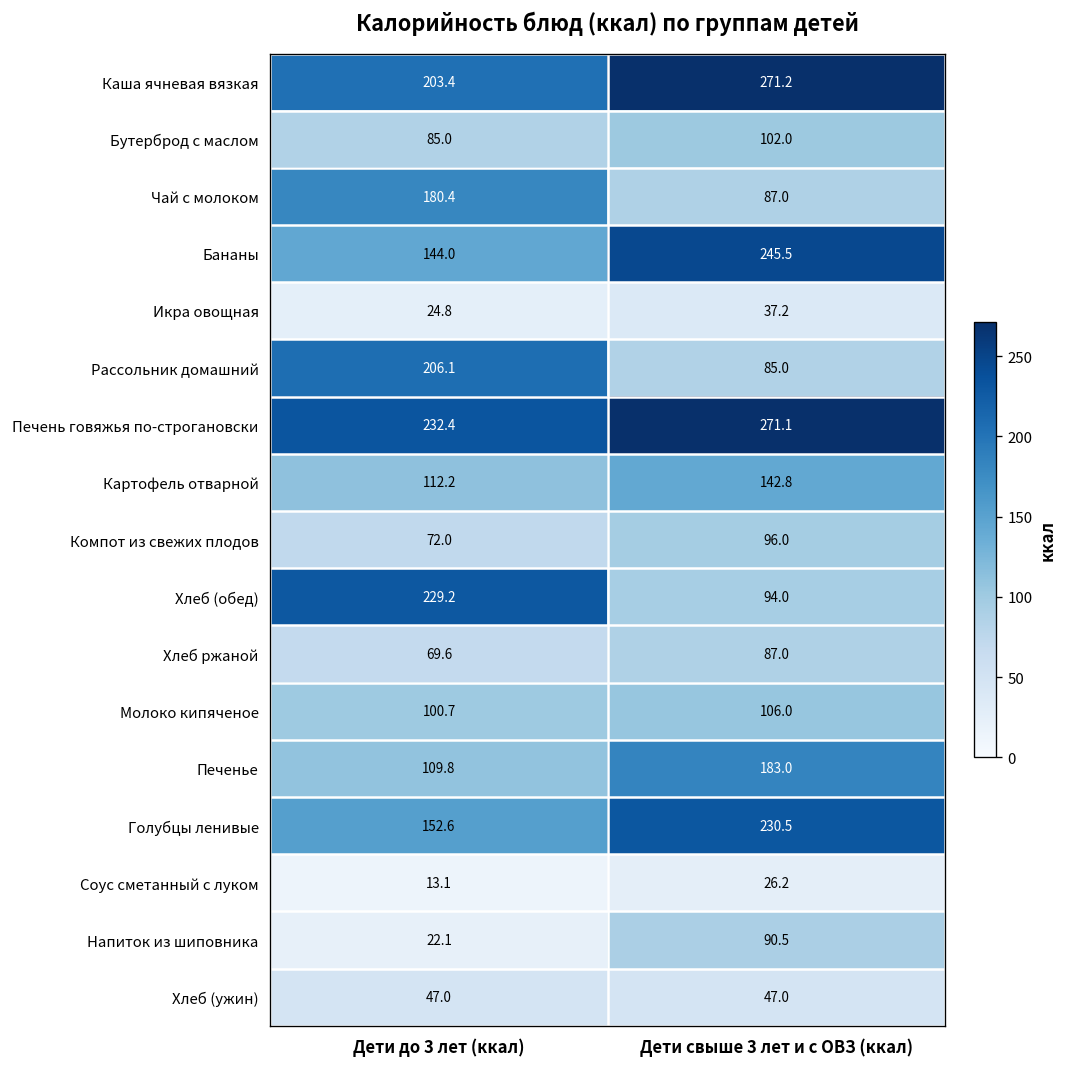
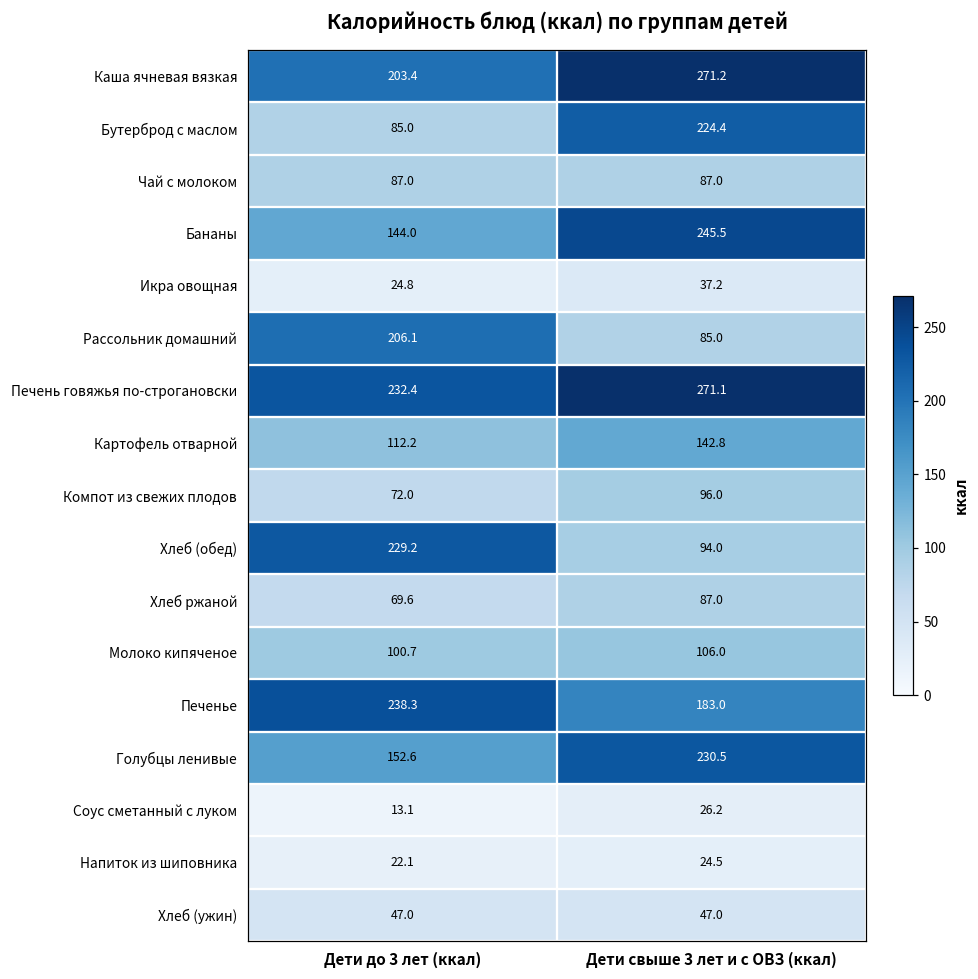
Бутерброд с маслом, Дети свыше 3 лет и с ОВЗ (ккал): 102.0 -> 224.4
Чай с молоком, Дети до 3 лет (ккал): 180.4 -> 87.0
Печенье, Дети до 3 лет (ккал): 109.8 -> 238.3
Напиток из шиповника, Дети свыше 3 лет и с ОВЗ (ккал): 90.5 -> 24.5
